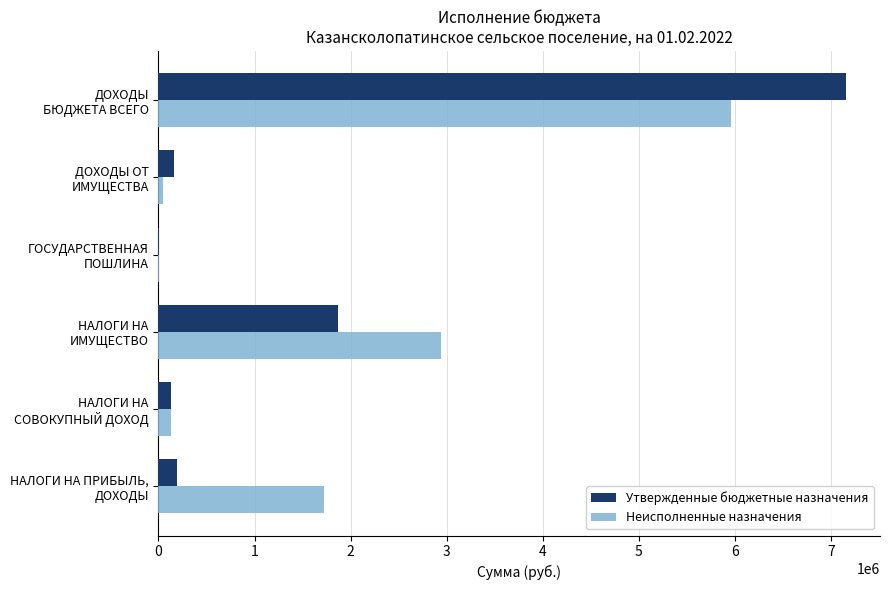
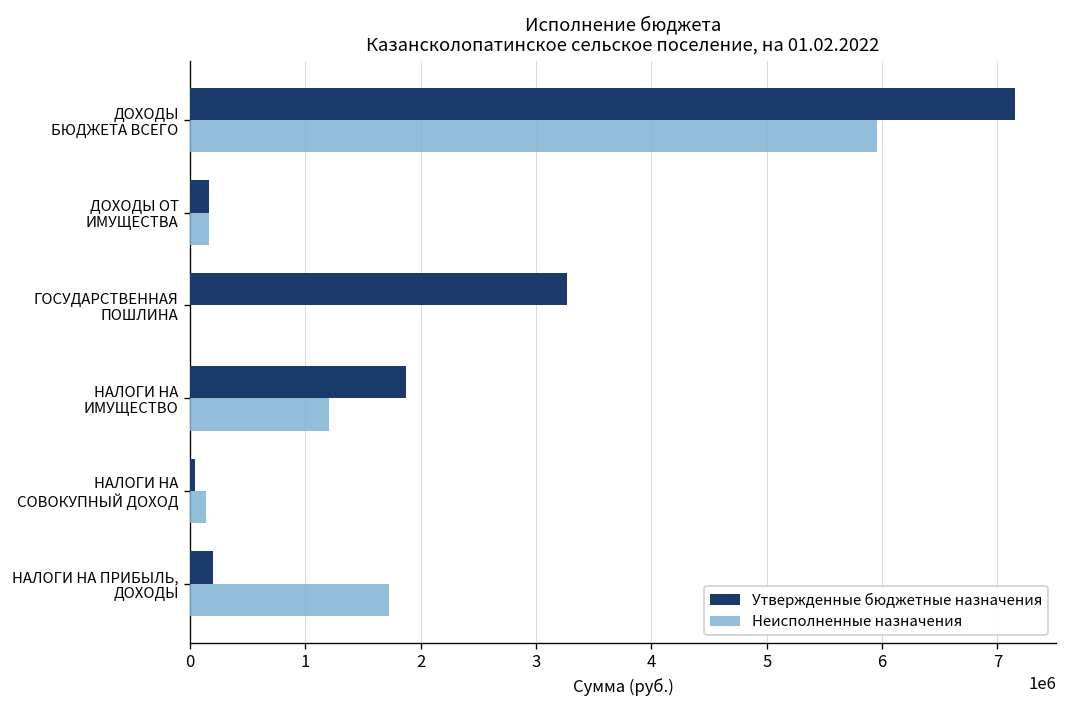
Неисполненные назначения, ДОХОДЫ ОТ ИМУЩЕСТВА: 0 -> 200000
Утвержденные бюджетные назначения, ГОСУДАРСТВЕННАЯ ПОШЛИНА: 0 -> 3300000
Неисполненные назначения, НАЛОГИ НА ИМУЩЕСТВО: 2900000 -> 1200000
Утвержденные бюджетные назначения, НАЛОГИ НА СОВОКУПНЫЙ ДОХОД: 100000 -> 0
